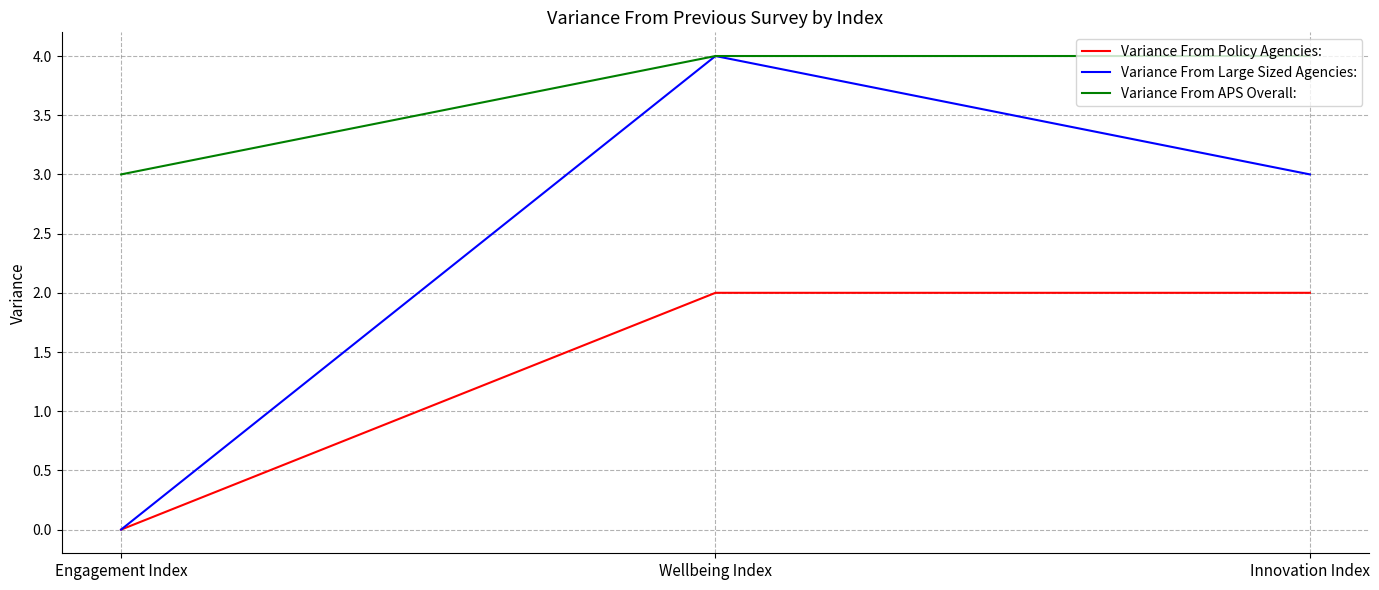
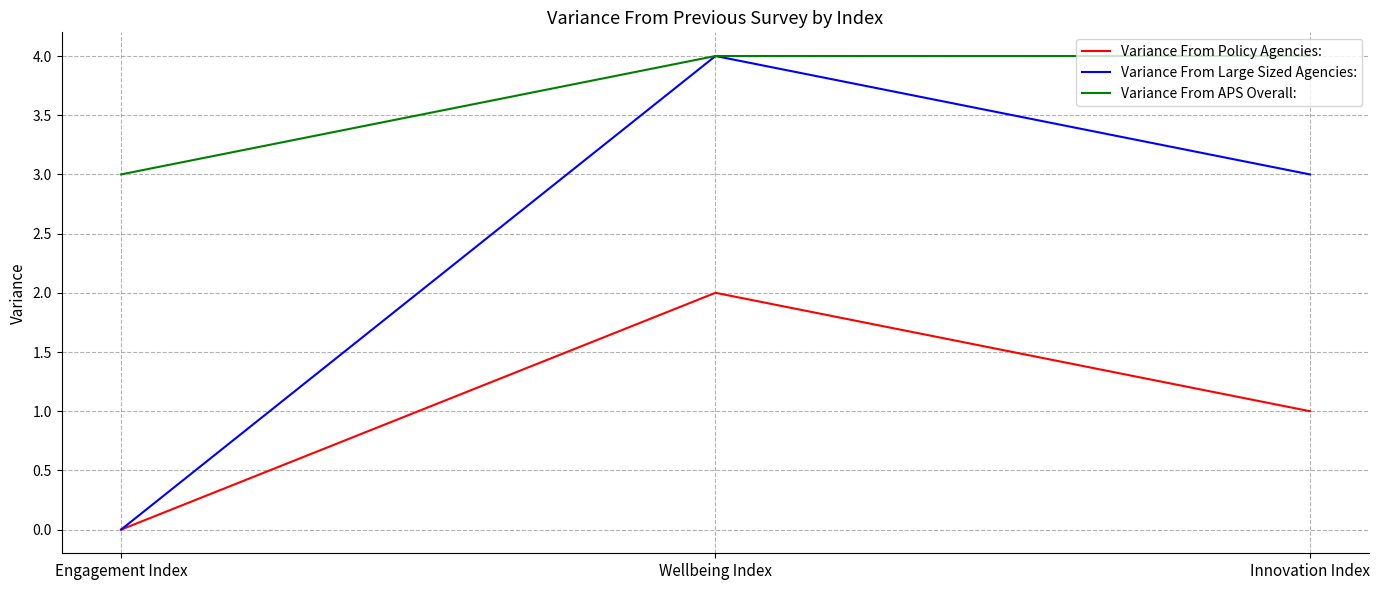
Variance From Policy Agencies:, Innovation Index: 2 -> 1
